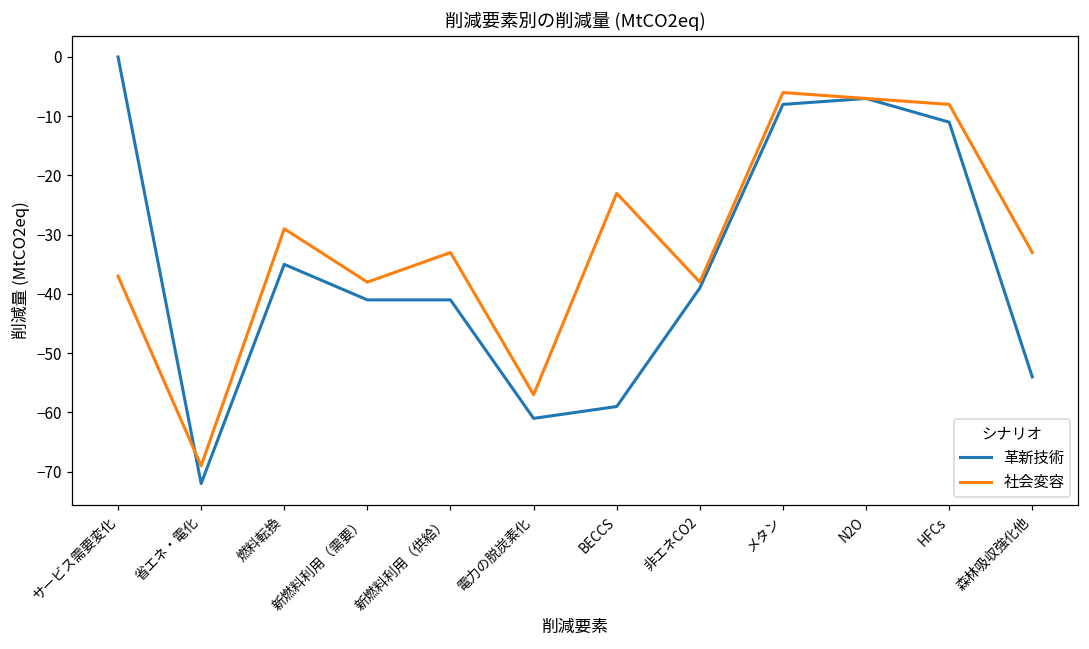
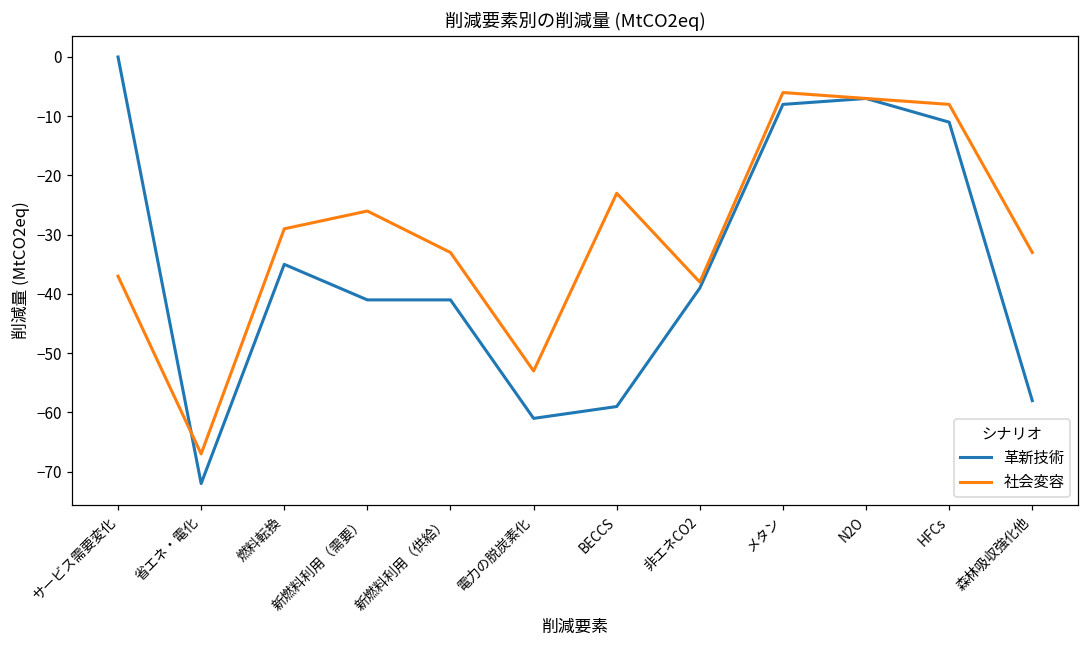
社会変容, 省エネ・電化: -69 -> -67
社会変容, 新燃料利用（需要）: -38 -> -26
社会変容, 電力の脱炭素化: -57 -> -53
革新技術, 森林吸収強化他: -54 -> -58
